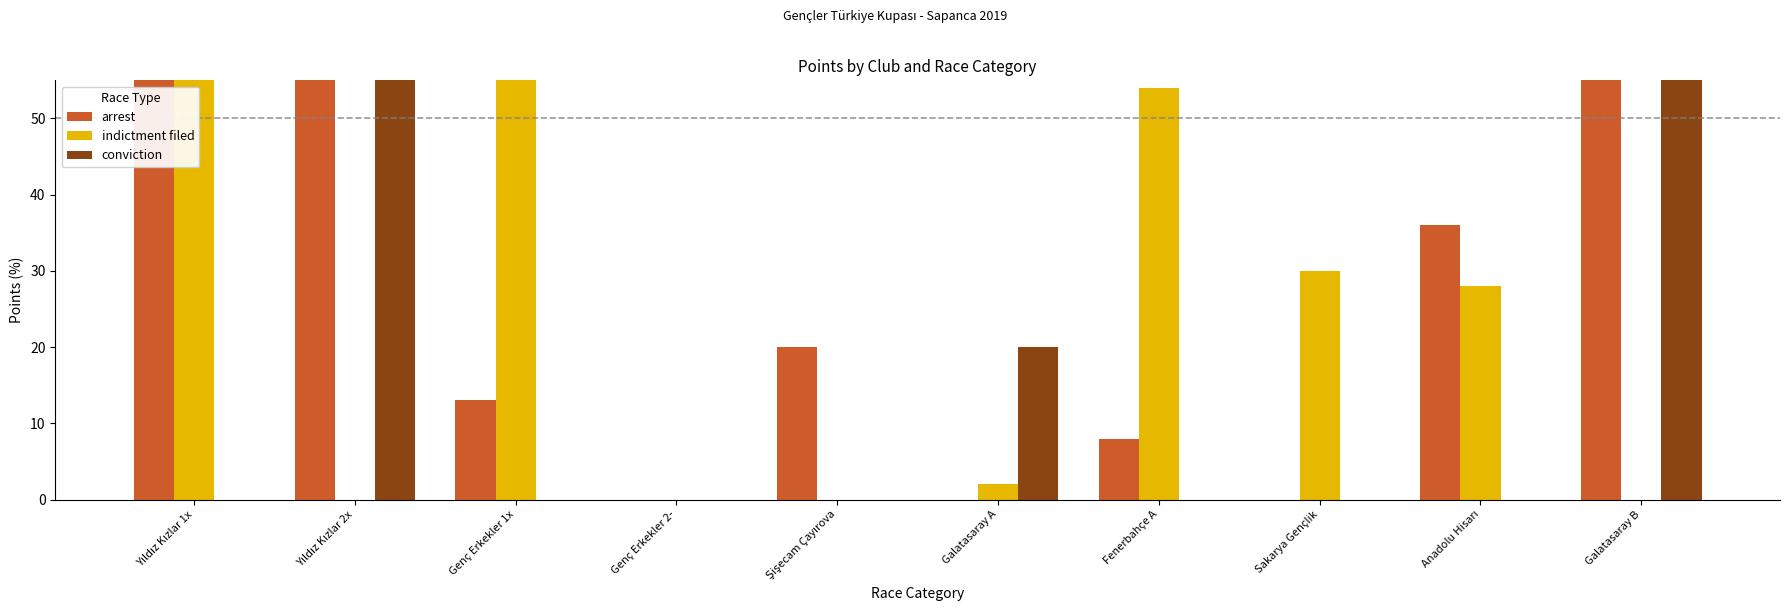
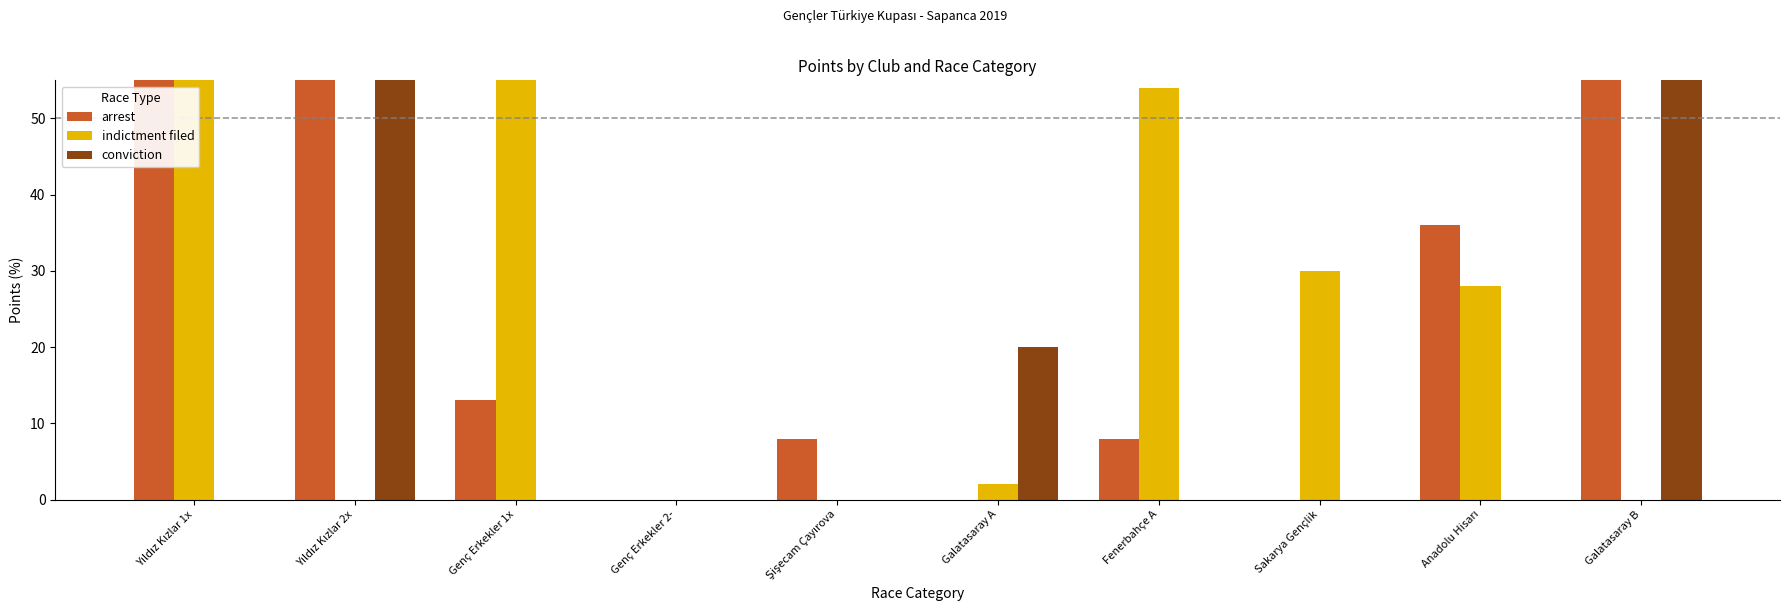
arrest, Şişecam Çayırova: 20 -> 8
